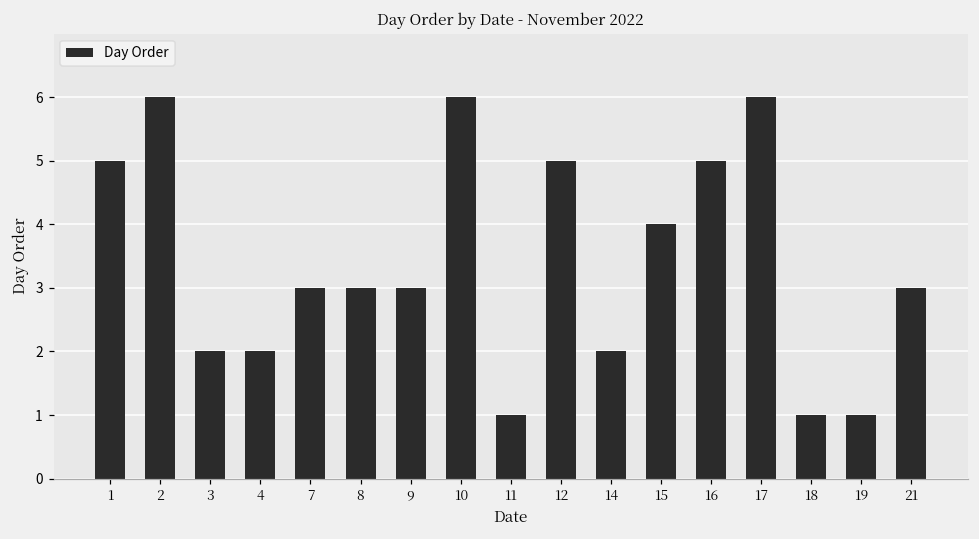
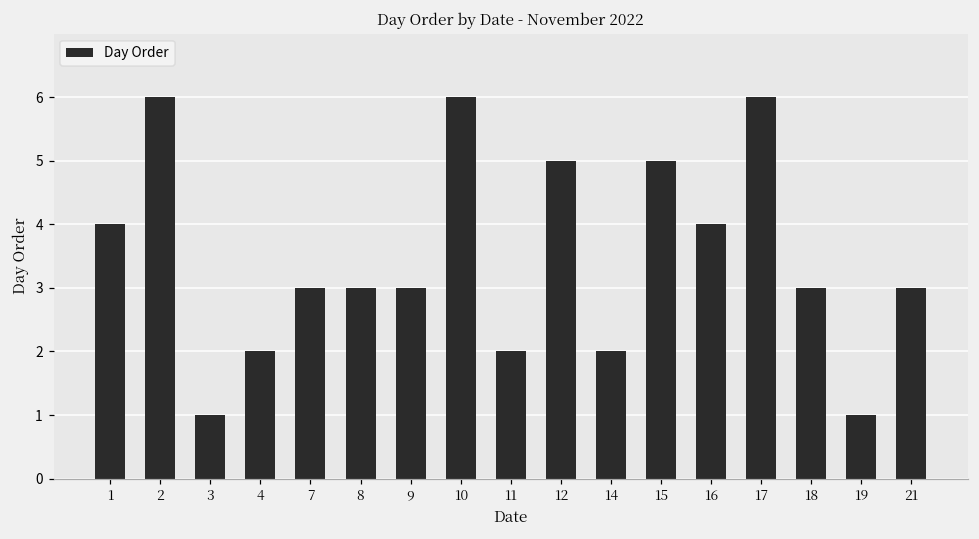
1: 5 -> 4
3: 2 -> 1
11: 1 -> 2
15: 4 -> 5
16: 5 -> 4
18: 1 -> 3
